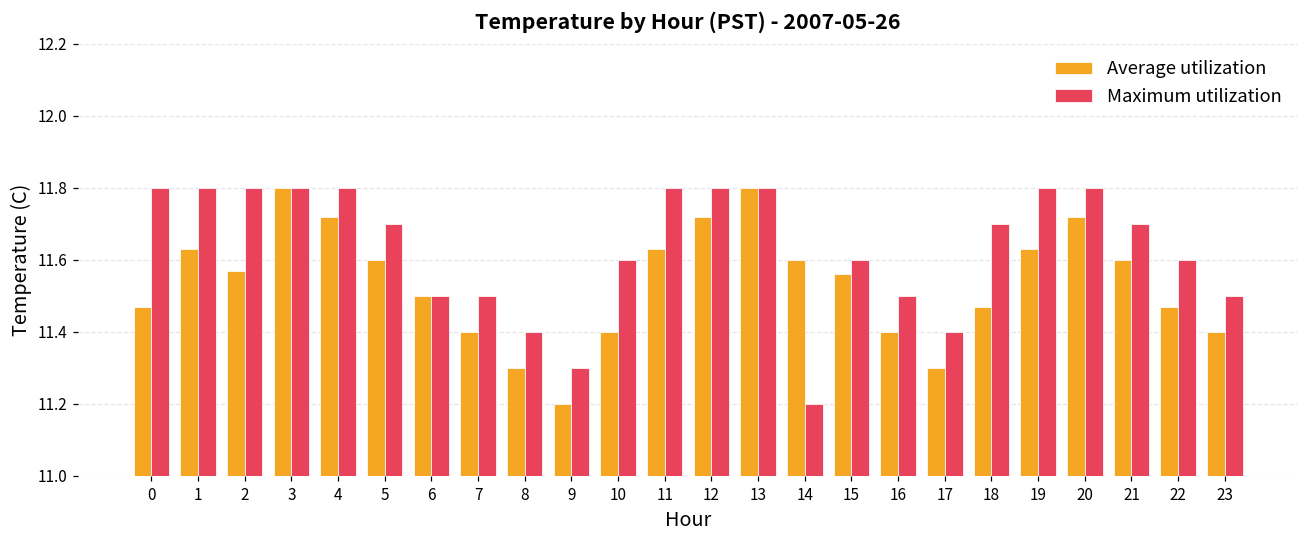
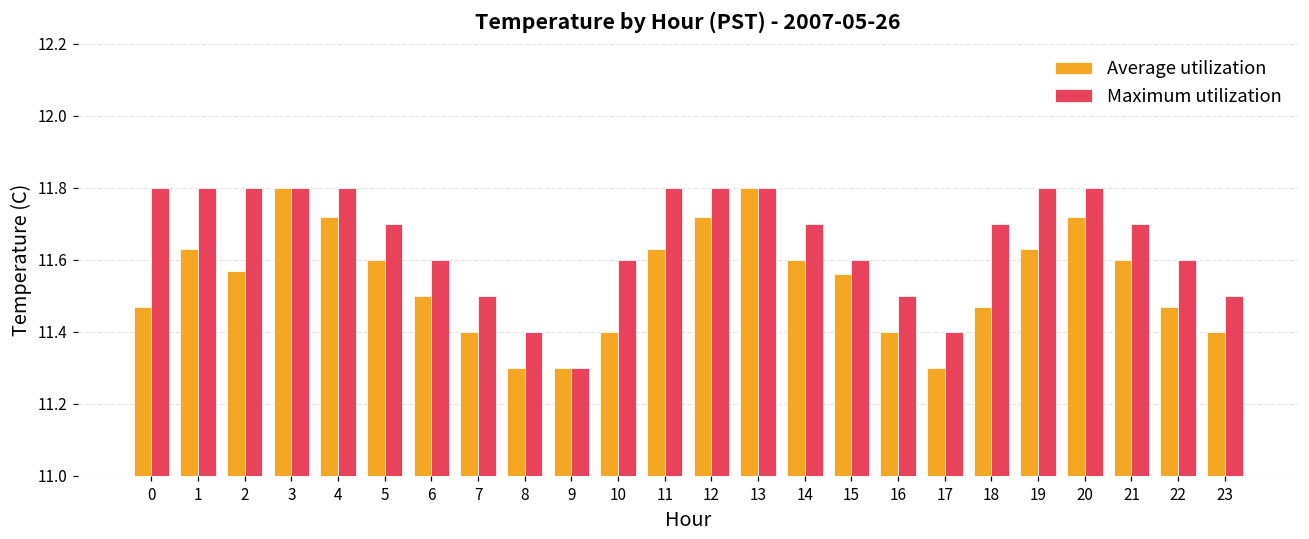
Maximum utilization, 6: 11.5 -> 11.6
Average utilization, 9: 11.2 -> 11.3
Maximum utilization, 14: 11.2 -> 11.7
